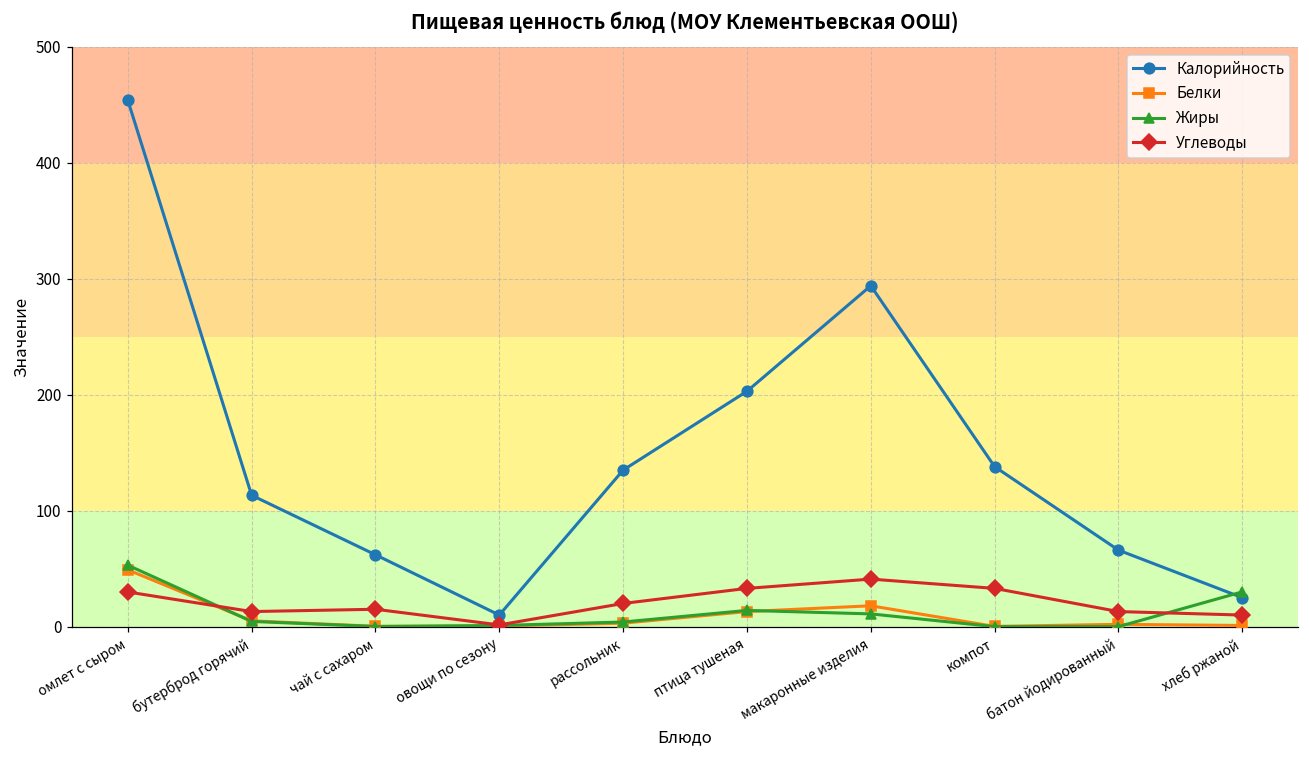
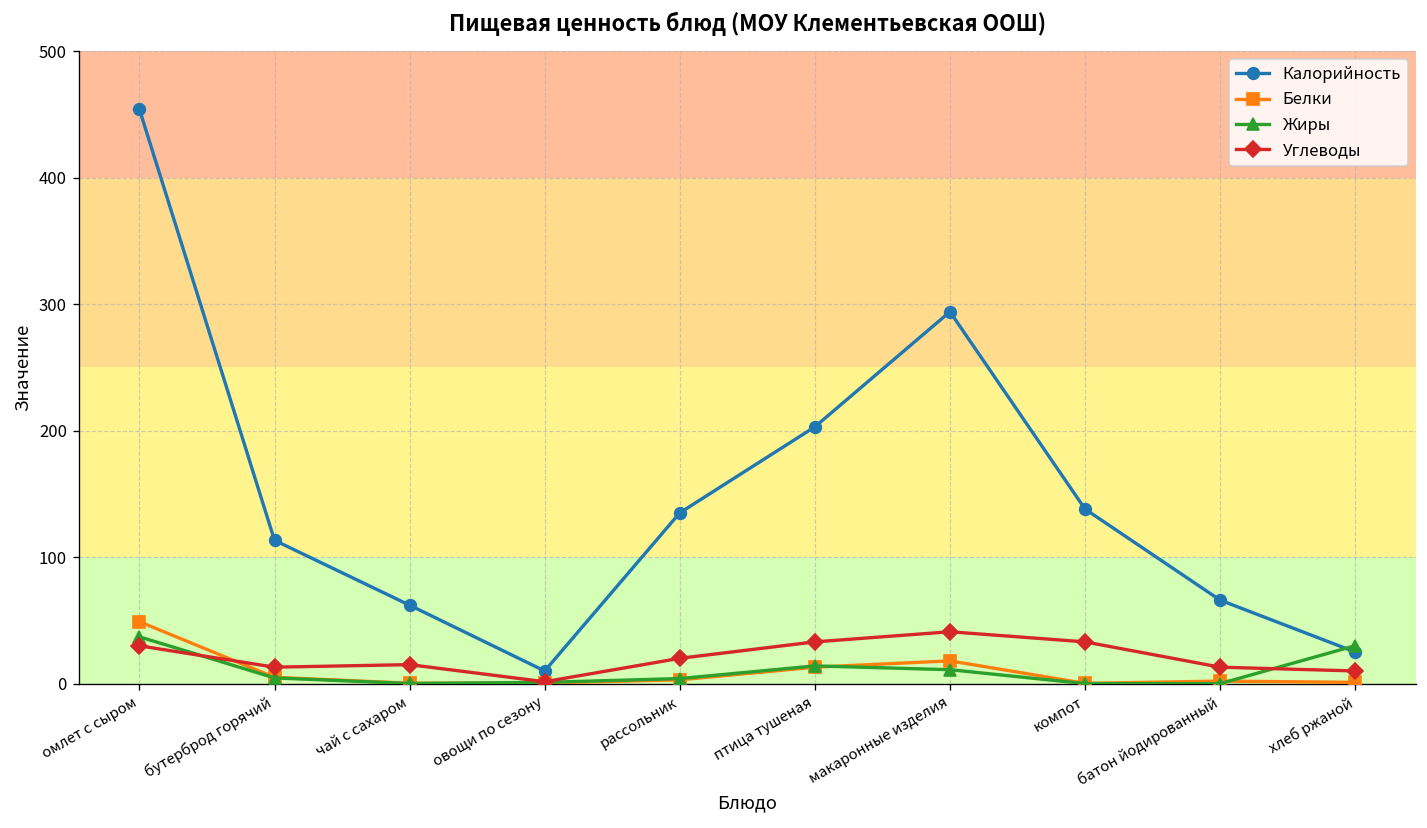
Жиры, омлет с сыром: 53 -> 37
